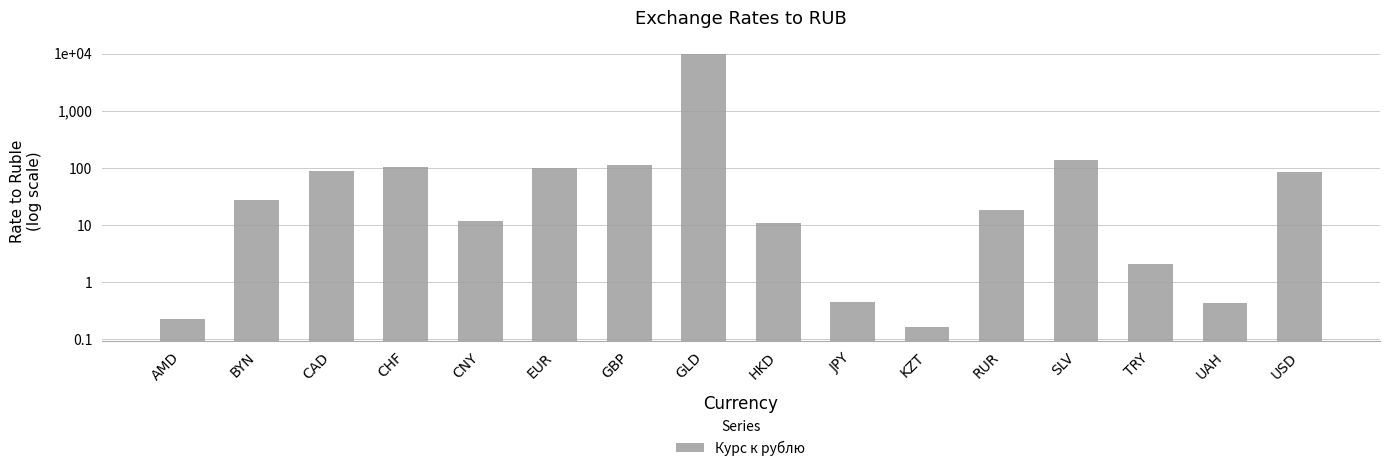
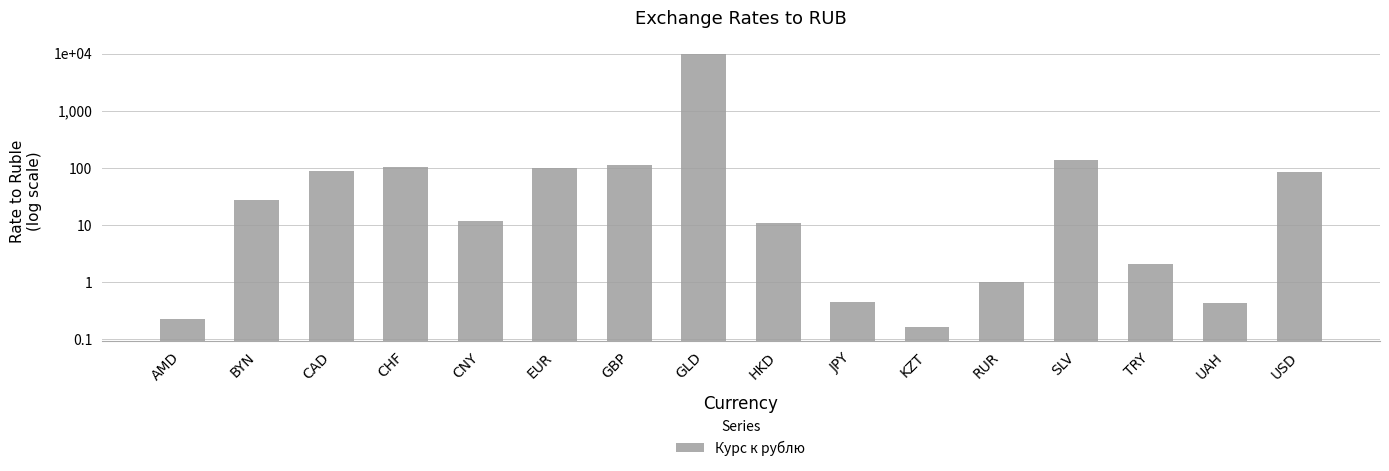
RUR: 18 -> 1
